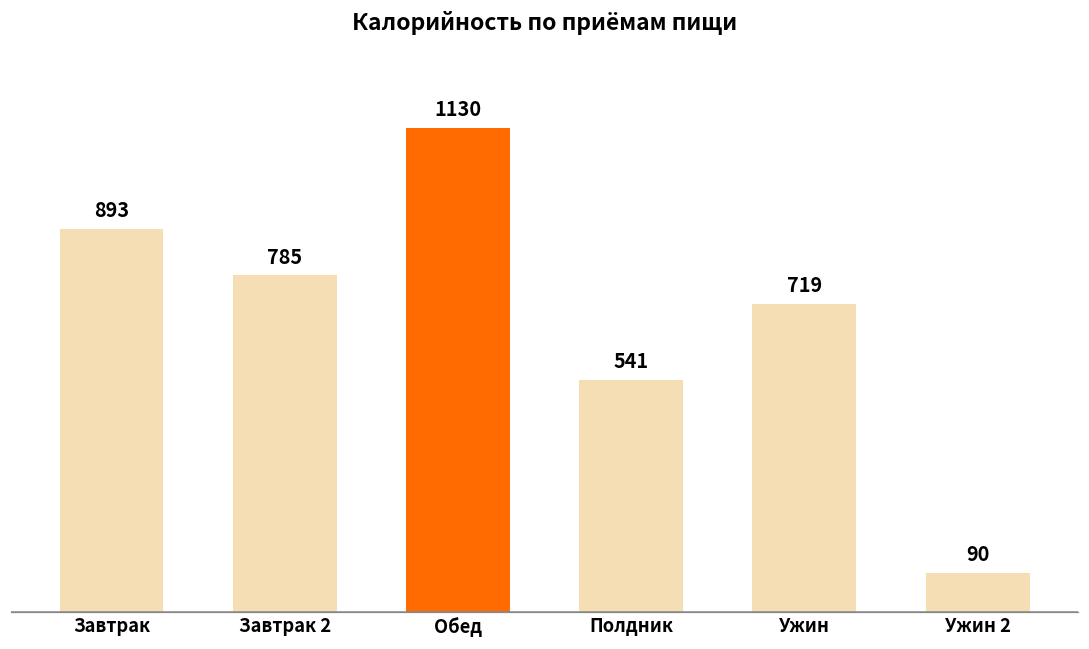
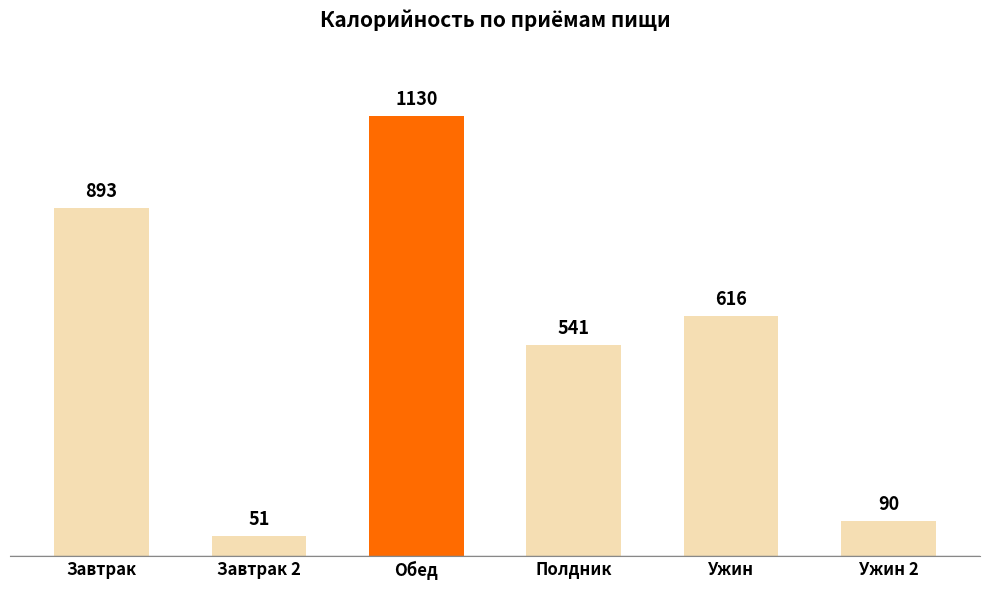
Завтрак 2: 785 -> 51
Ужин: 719 -> 616
